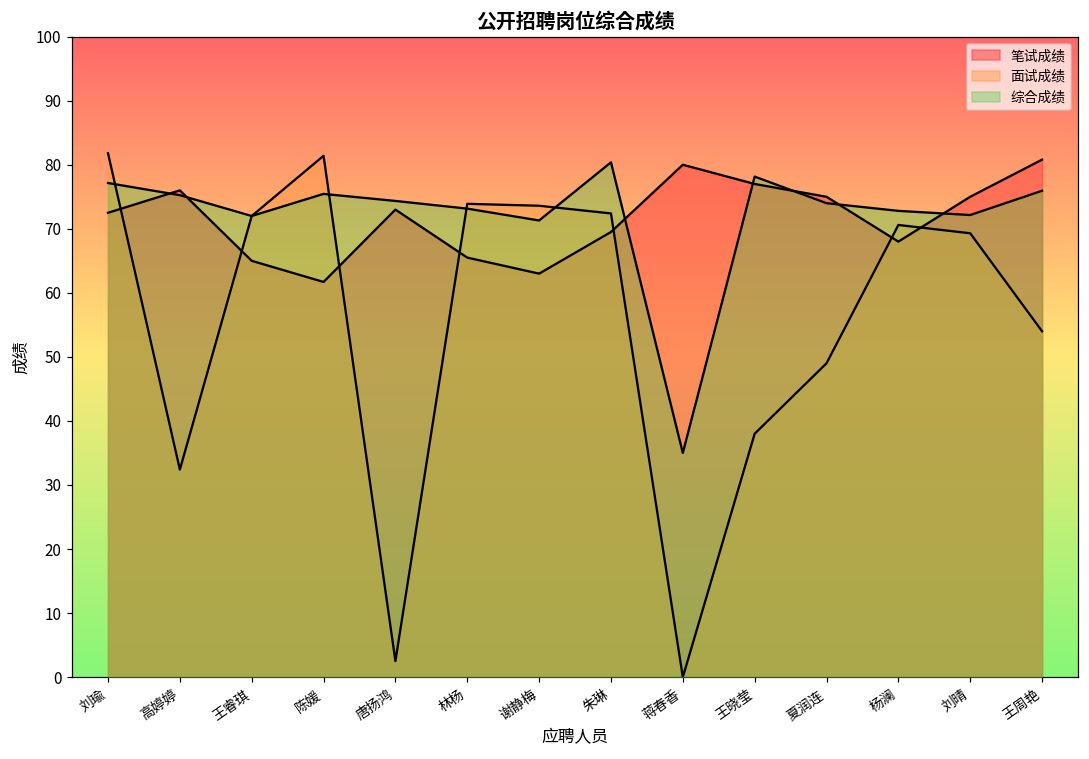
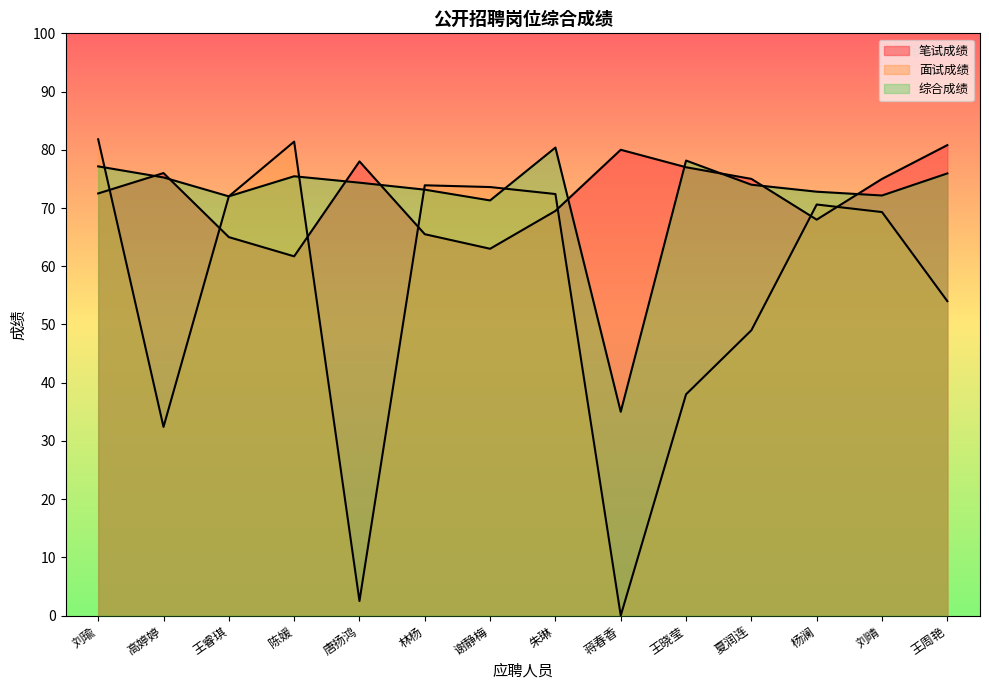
笔试成绩, 唐扬鸿: 73 -> 78
